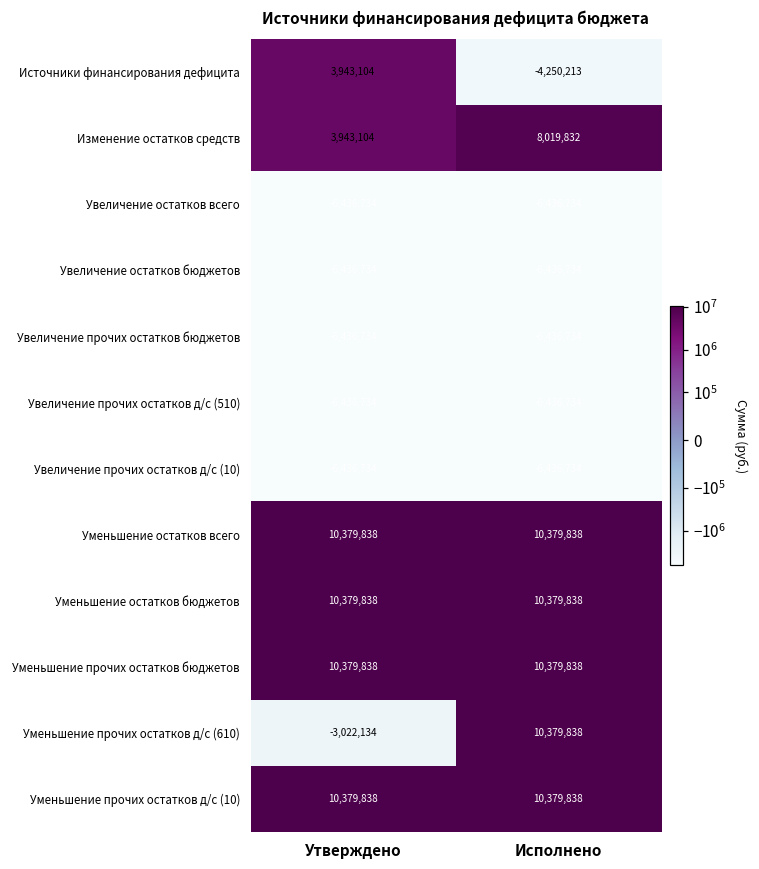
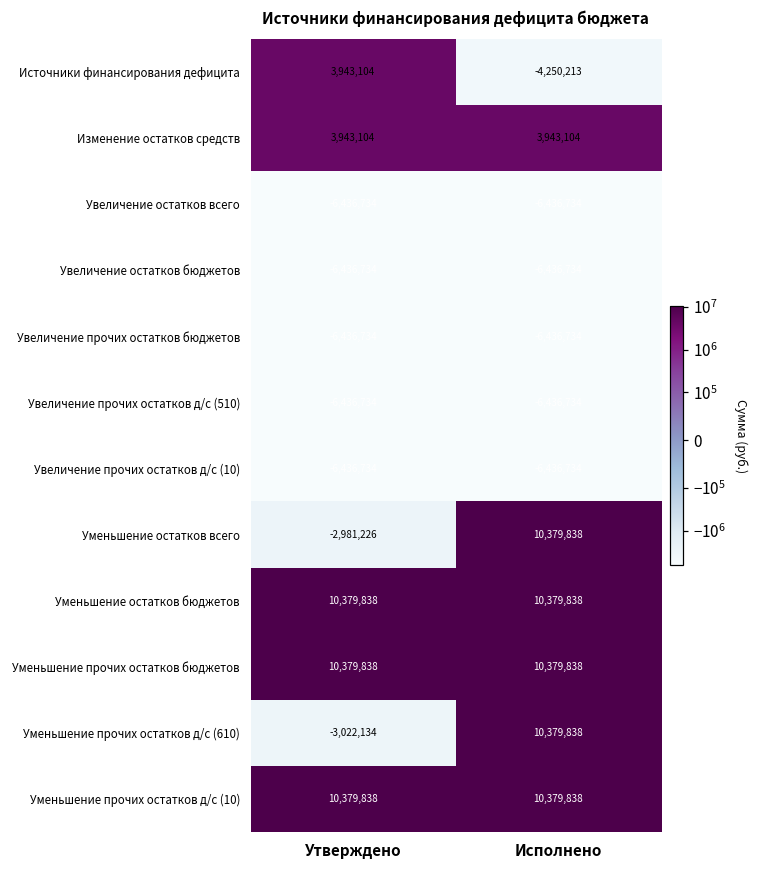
Изменение остатков средств, Исполнено: 8,019,832 -> 3,943,104
Уменьшение остатков всего, Утверждено: 10,379,838 -> -2,981,226
